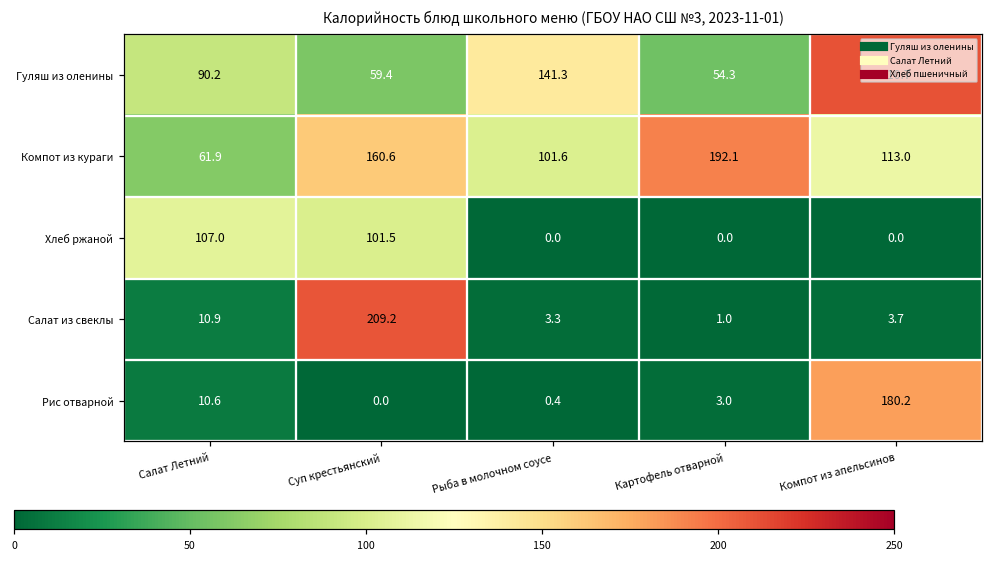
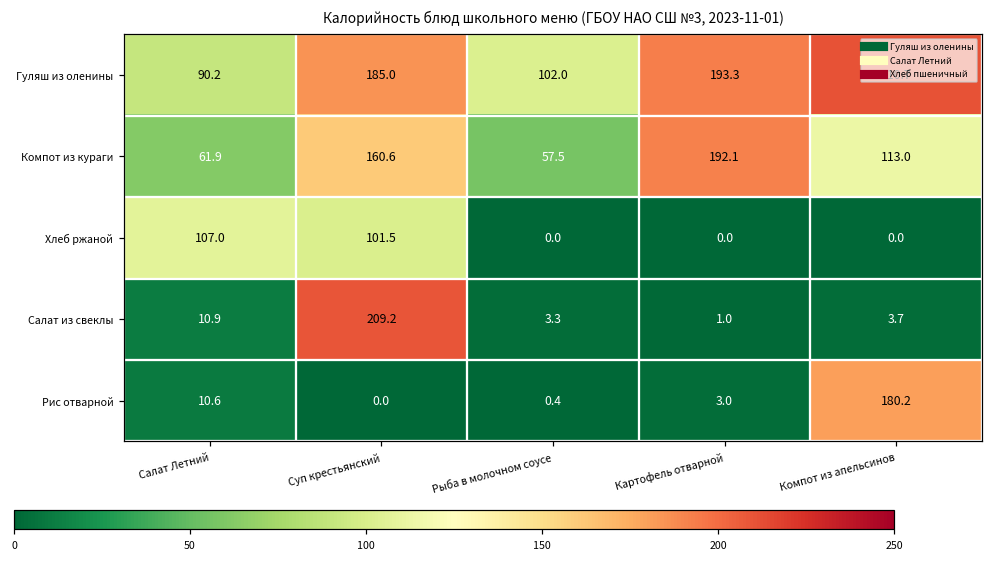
Гуляш из оленины, Суп крестьянский: 59.4 -> 185.0
Гуляш из оленины, Рыба в молочном соусе: 141.3 -> 102.0
Гуляш из оленины, Картофель отварной: 54.3 -> 193.3
Компот из кураги, Рыба в молочном соусе: 101.6 -> 57.5
